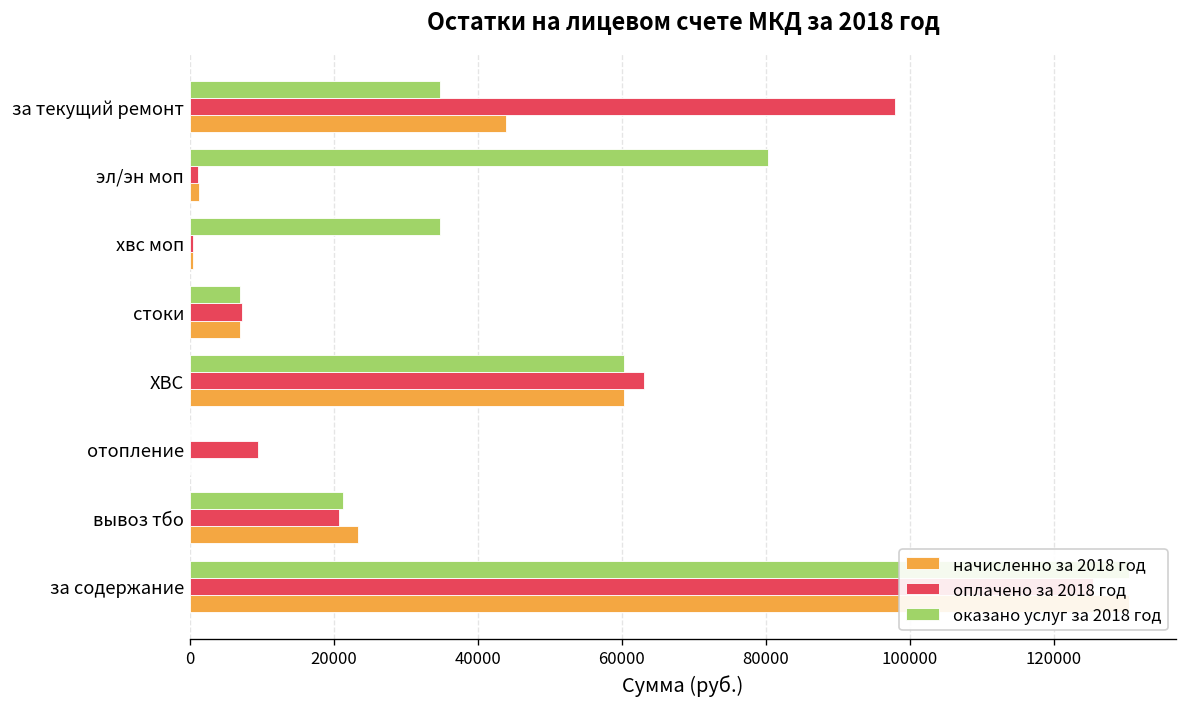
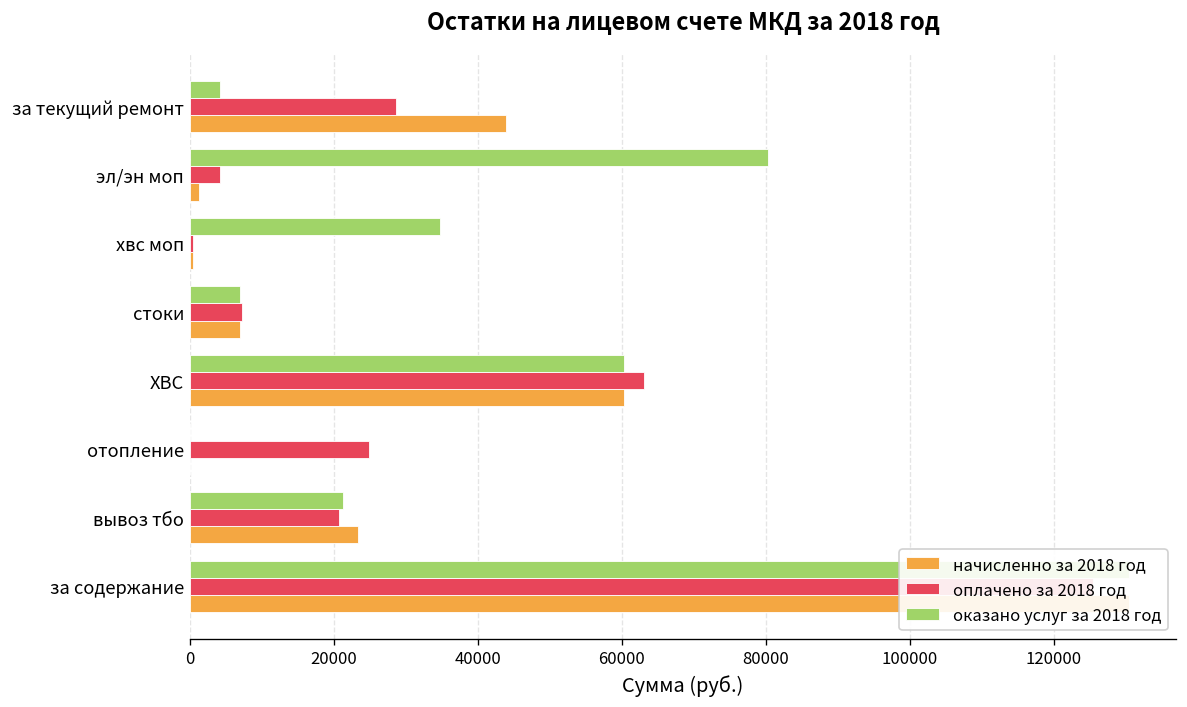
оказано услуг за 2018 год, за текущий ремонт: 35000 -> 4000
оплачено за 2018 год, за текущий ремонт: 98000 -> 29000
оплачено за 2018 год, эл/эн моп: 1000 -> 4000
оплачено за 2018 год, отопление: 9000 -> 25000
